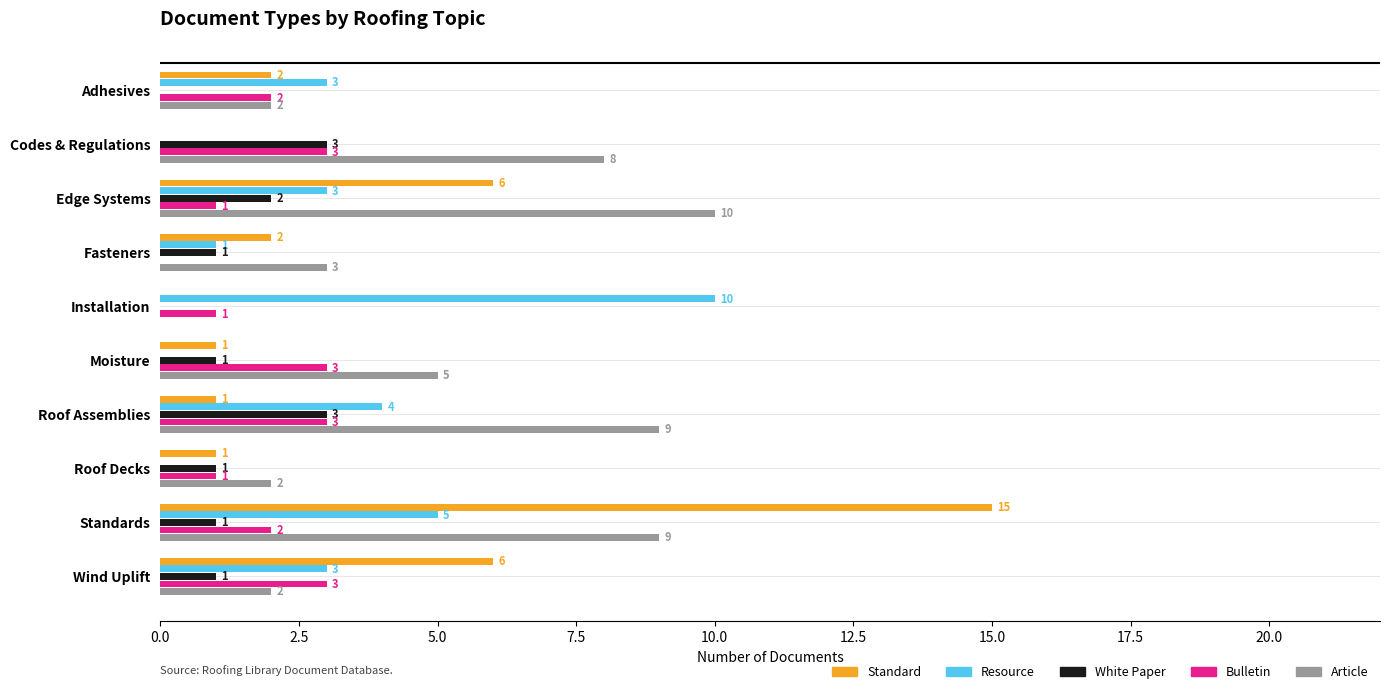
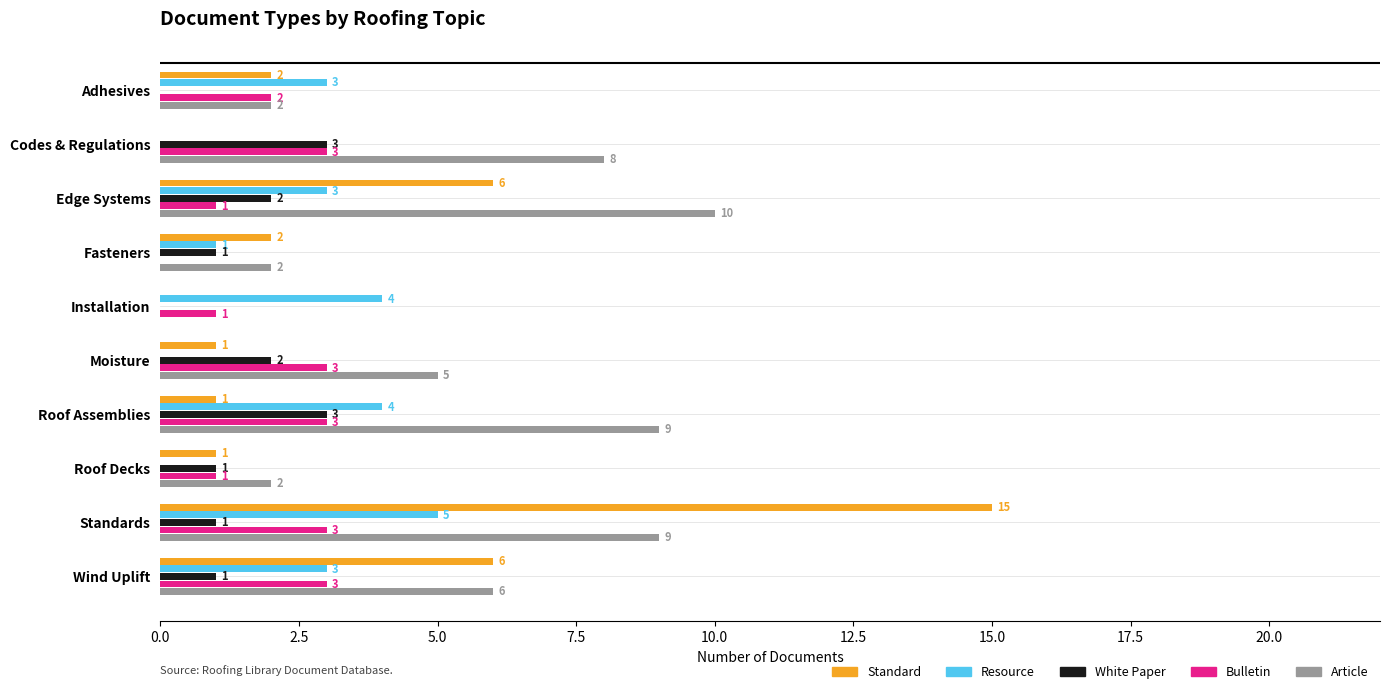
Article, Fasteners: 3 -> 2
Resource, Installation: 10 -> 4
White Paper, Moisture: 1 -> 2
Bulletin, Standards: 2 -> 3
Article, Wind Uplift: 2 -> 6
